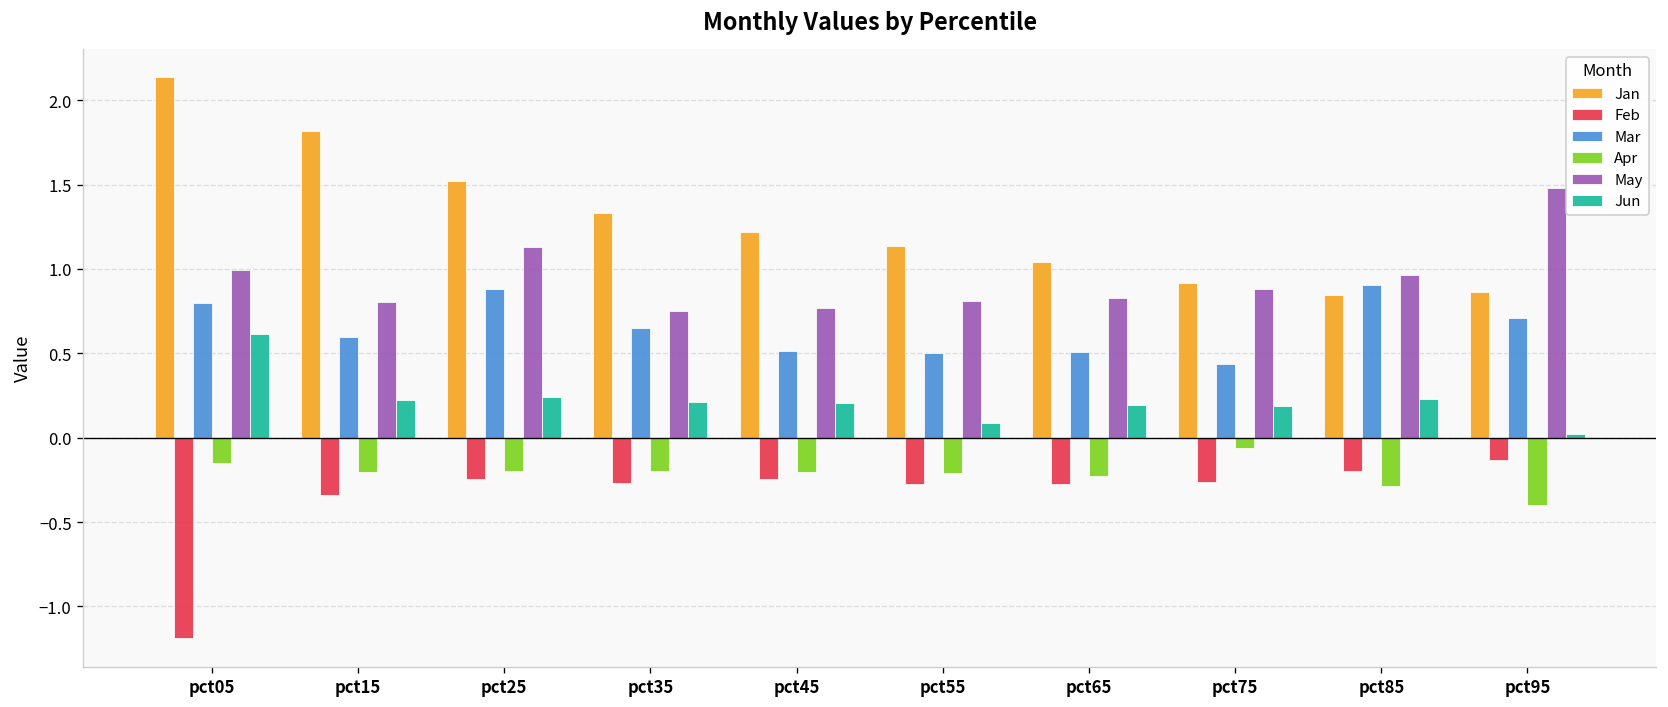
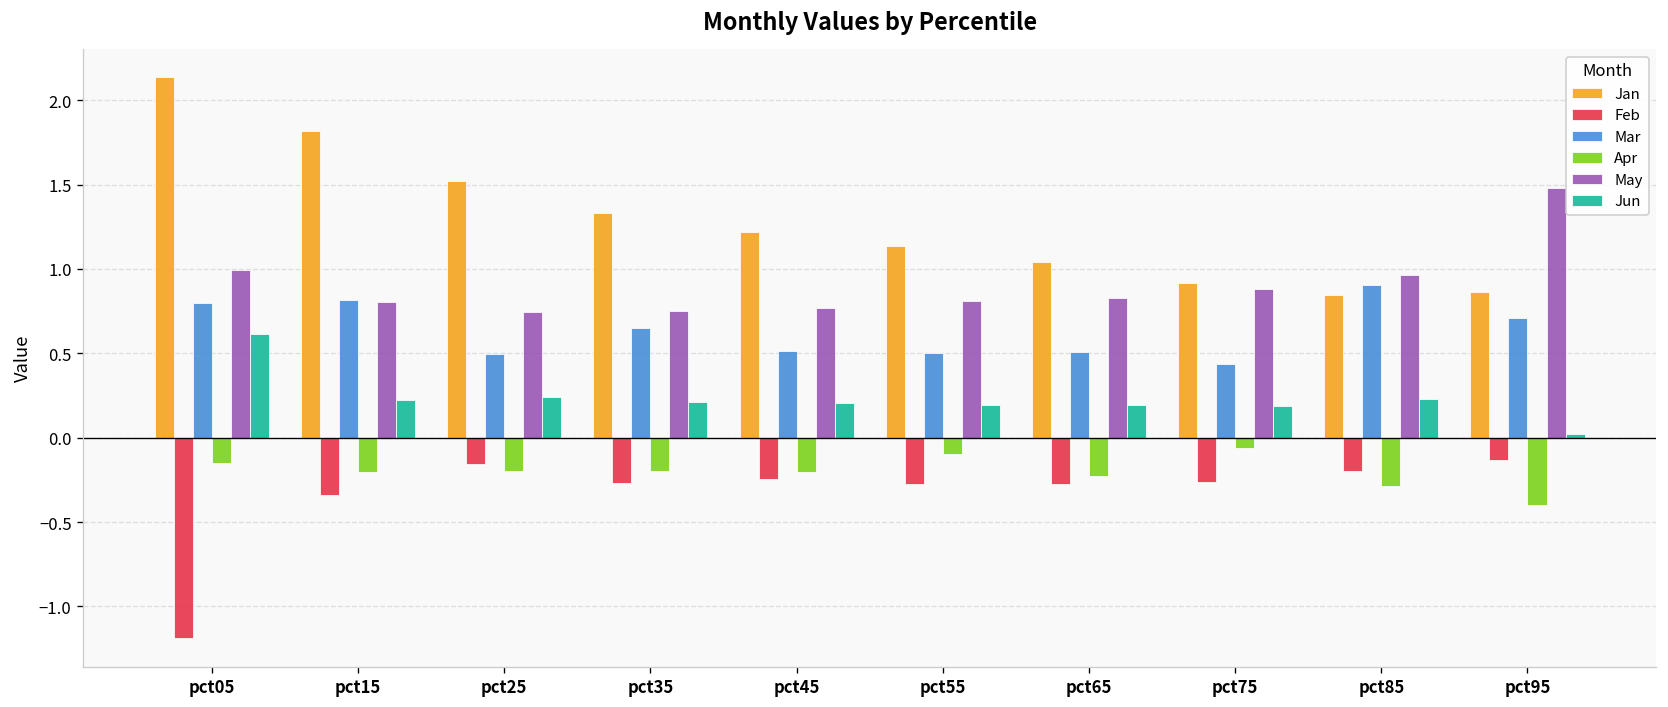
Mar, pct15: 0.59 -> 0.81
Feb, pct25: -0.25 -> -0.16
Mar, pct25: 0.88 -> 0.49
May, pct25: 1.13 -> 0.74
Apr, pct55: -0.21 -> -0.10
Jun, pct55: 0.08 -> 0.19
